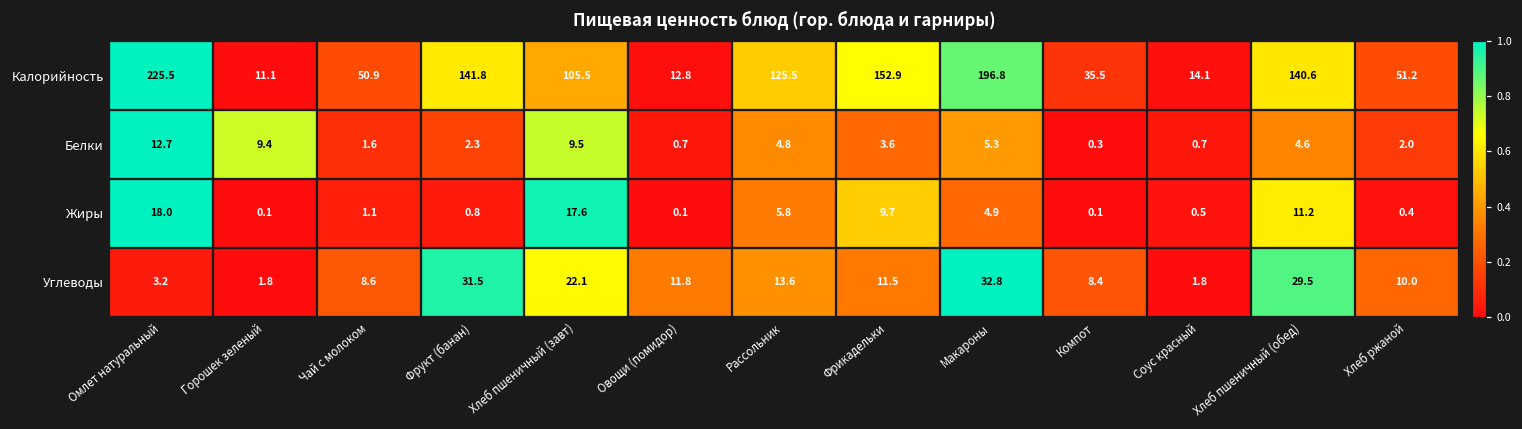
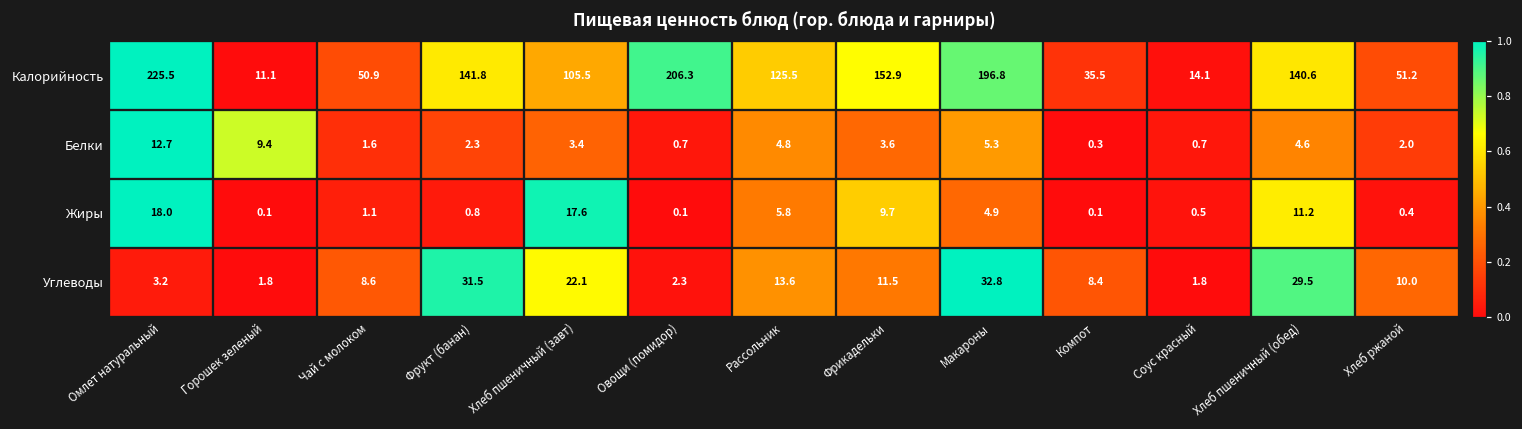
Калорийность, Овощи (помидор): 12.8 -> 206.3
Белки, Хлеб пшеничный (завт): 9.5 -> 3.4
Углеводы, Овощи (помидор): 11.8 -> 2.3
